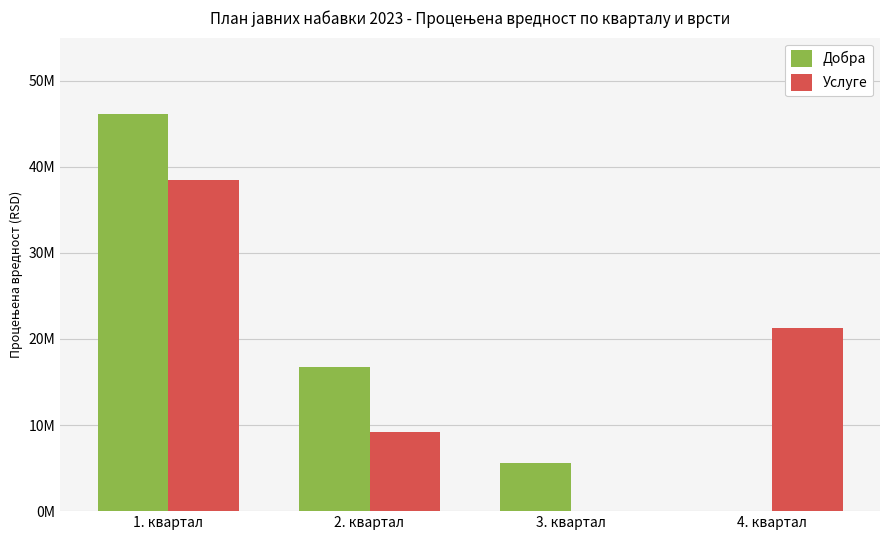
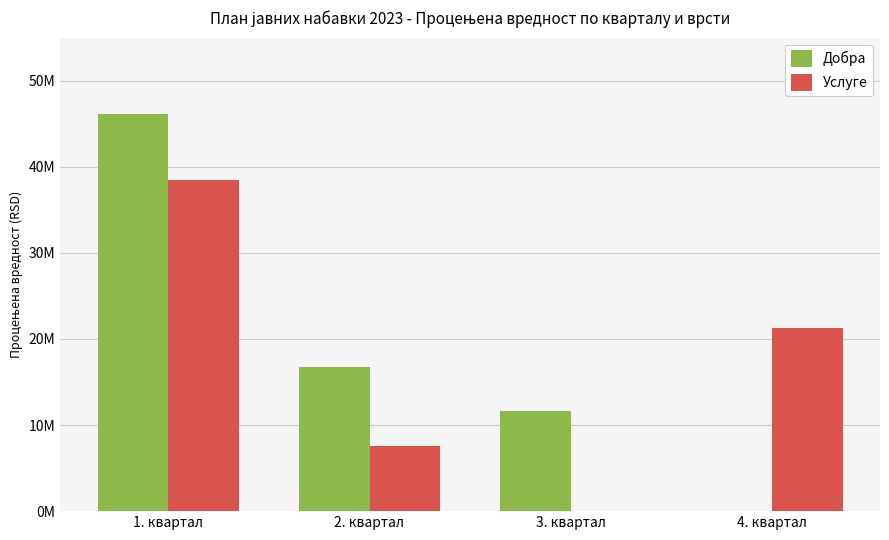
Услуге, 2. квартал: 9000000 -> 8000000
Добра, 3. квартал: 6000000 -> 12000000
